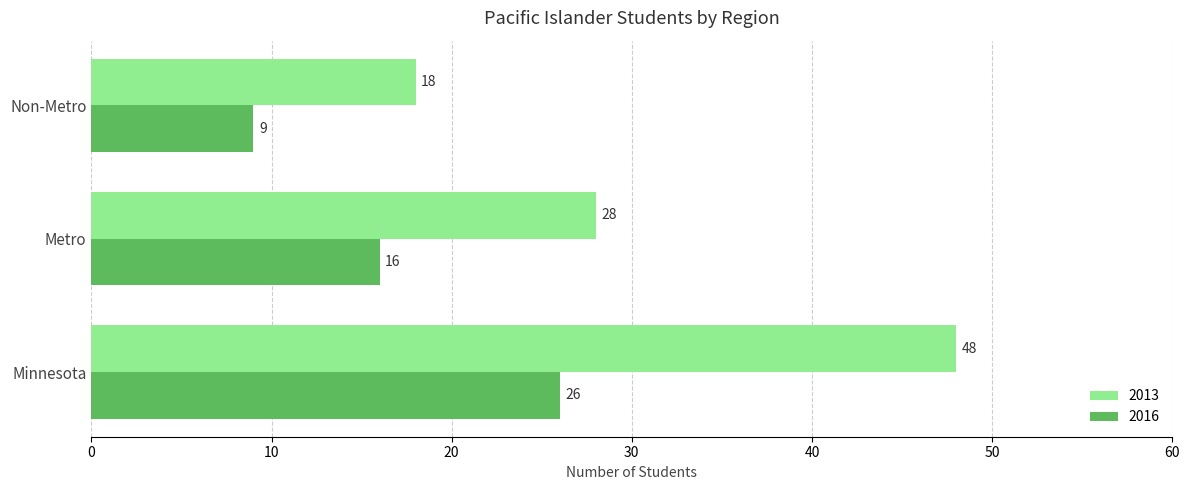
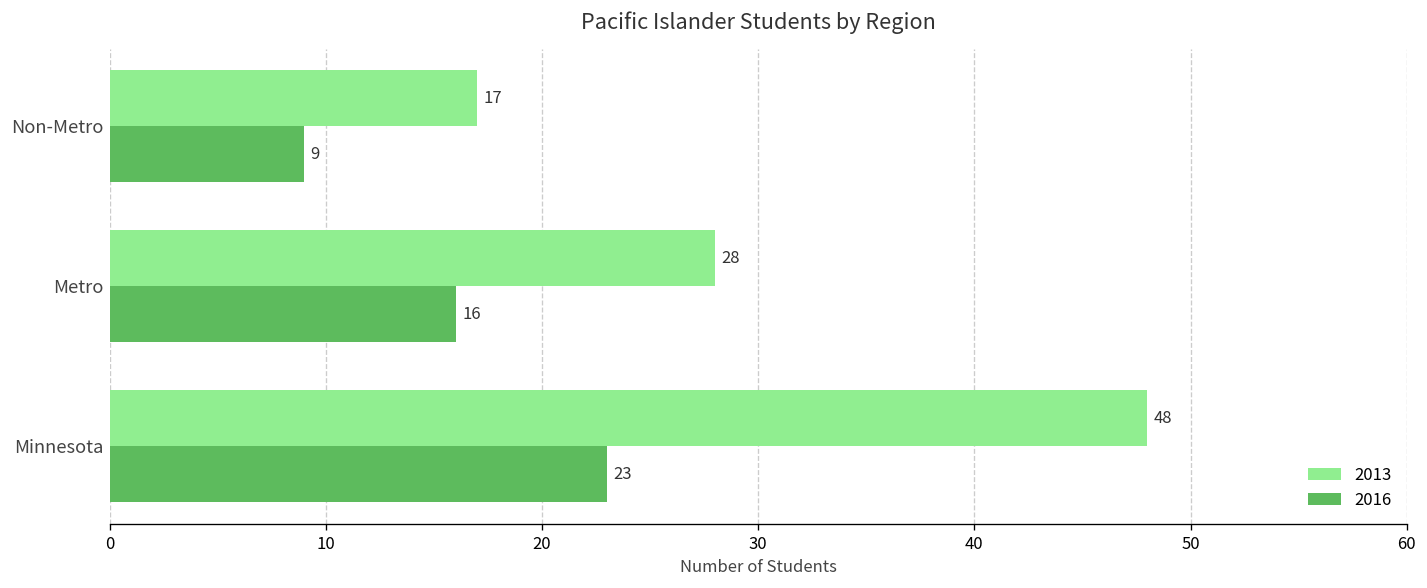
2013, Non-Metro: 18 -> 17
2016, Minnesota: 26 -> 23
